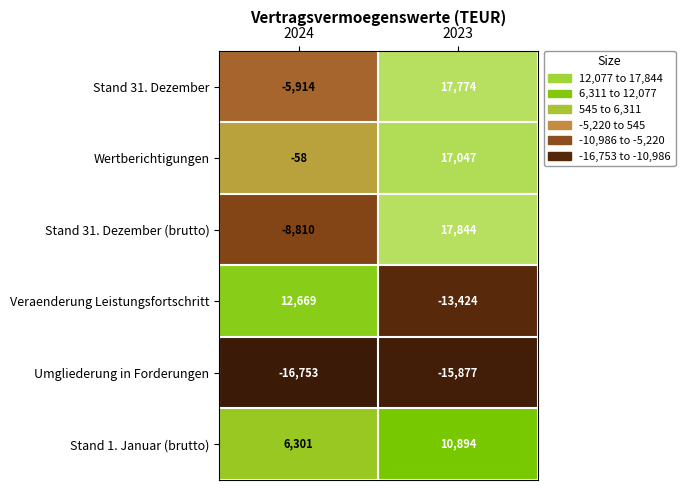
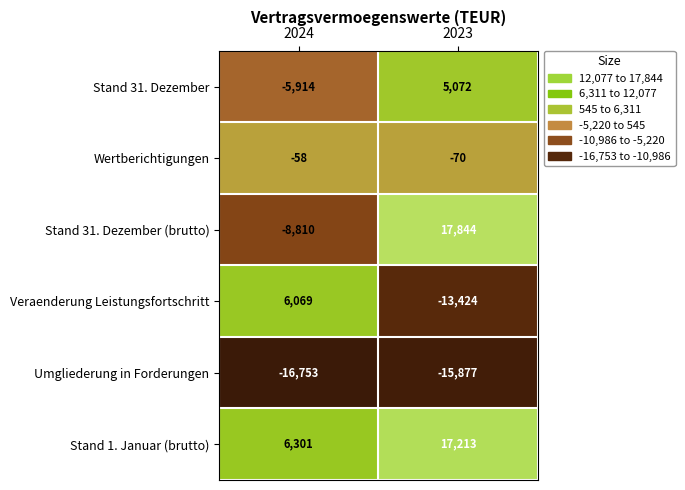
Stand 31. Dezember, 2023: 17,774 -> 5,072
Wertberichtigungen, 2023: 17,047 -> -70
Veraenderung Leistungsfortschritt, 2024: 12,669 -> 6,069
Stand 1. Januar (brutto), 2023: 10,894 -> 17,213
